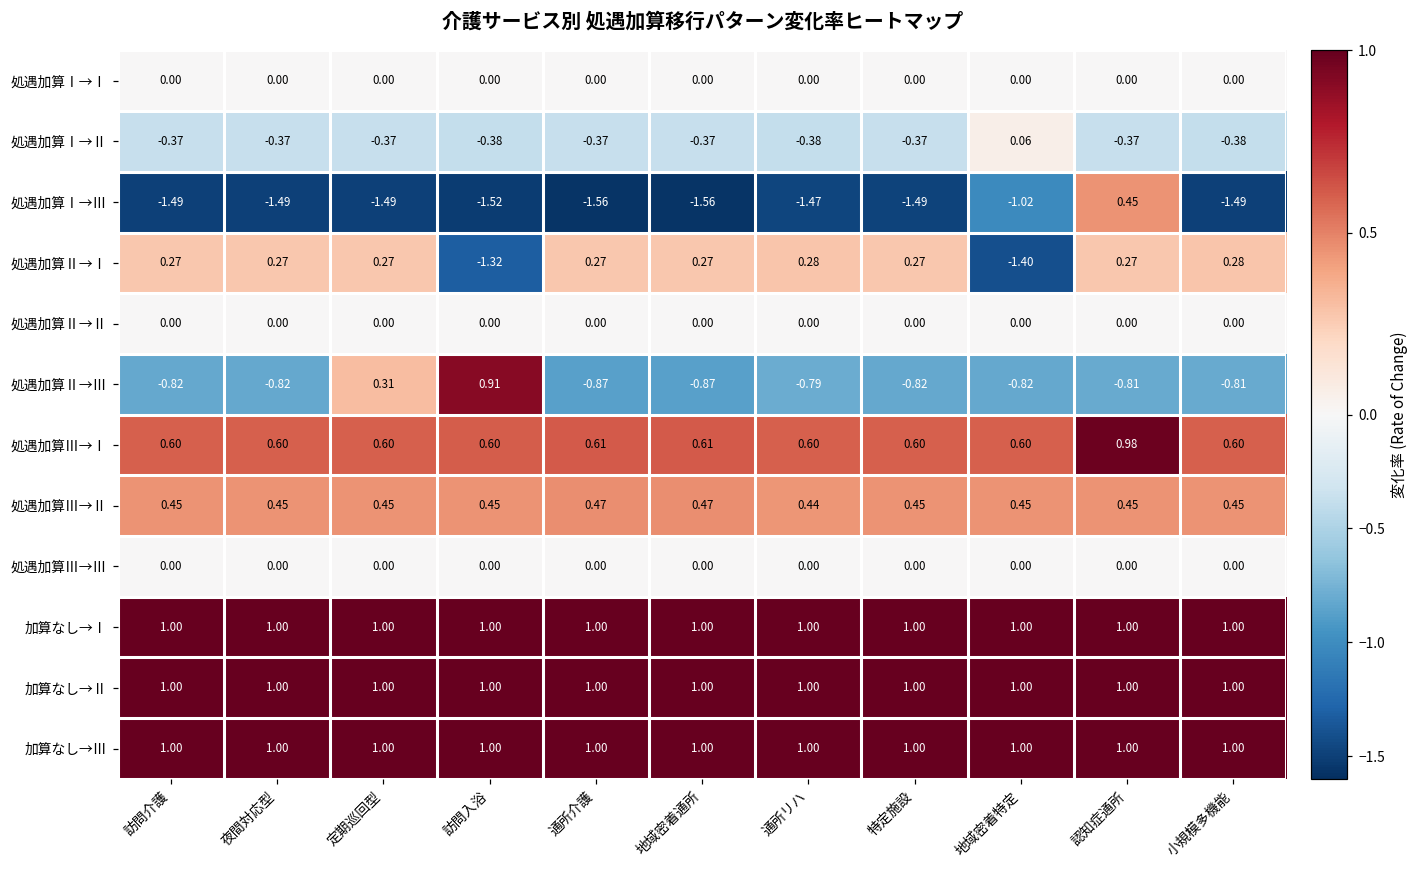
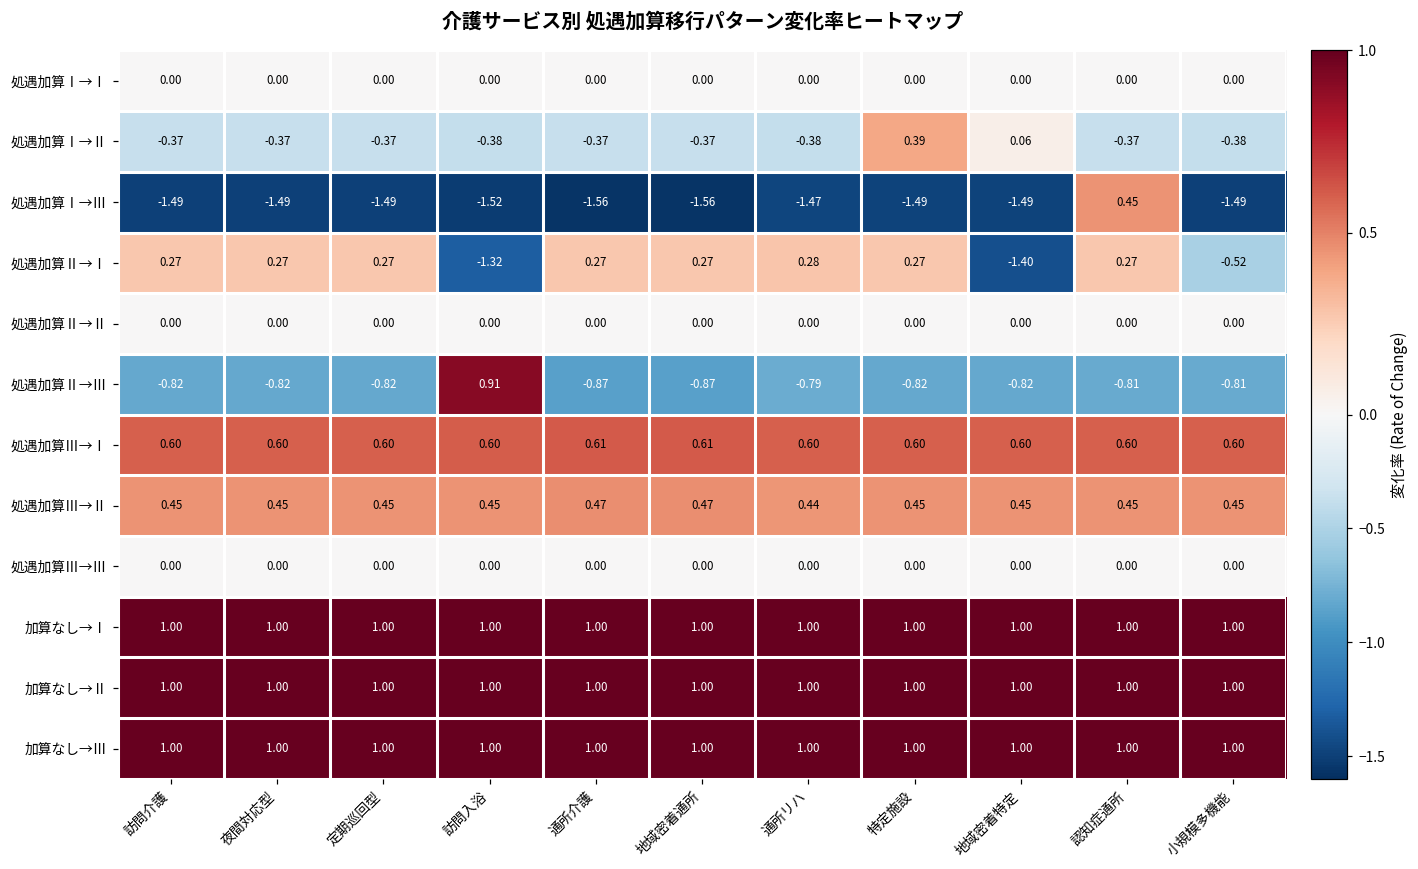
処遇加算Ⅰ→Ⅱ, 特定施設: -0.37 -> 0.39
処遇加算Ⅰ→Ⅲ, 地域密着特定: -1.02 -> -1.49
処遇加算Ⅱ→Ⅰ, 小規模多機能: 0.28 -> -0.52
処遇加算Ⅱ→Ⅲ, 定期巡回型: 0.31 -> -0.82
処遇加算Ⅲ→Ⅰ, 認知症通所: 0.98 -> 0.60
